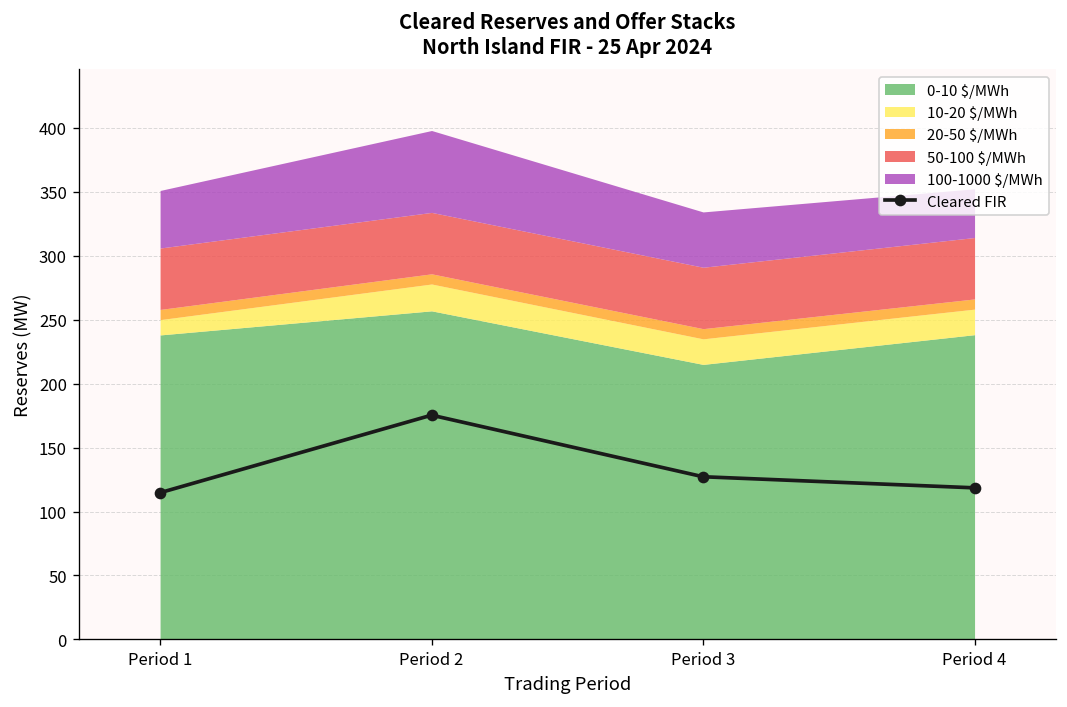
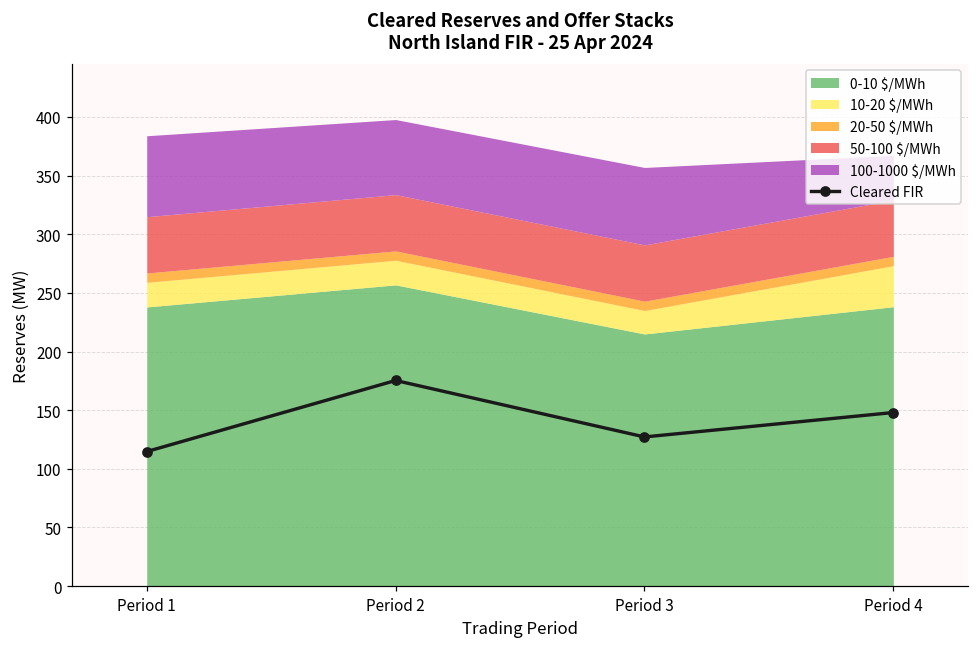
10-20 $/MWh, Period 1: 12 -> 21
100-1000 $/MWh, Period 1: 45 -> 69
100-1000 $/MWh, Period 3: 43 -> 66
Cleared FIR, Period 4: 119 -> 148
10-20 $/MWh, Period 4: 20 -> 35
